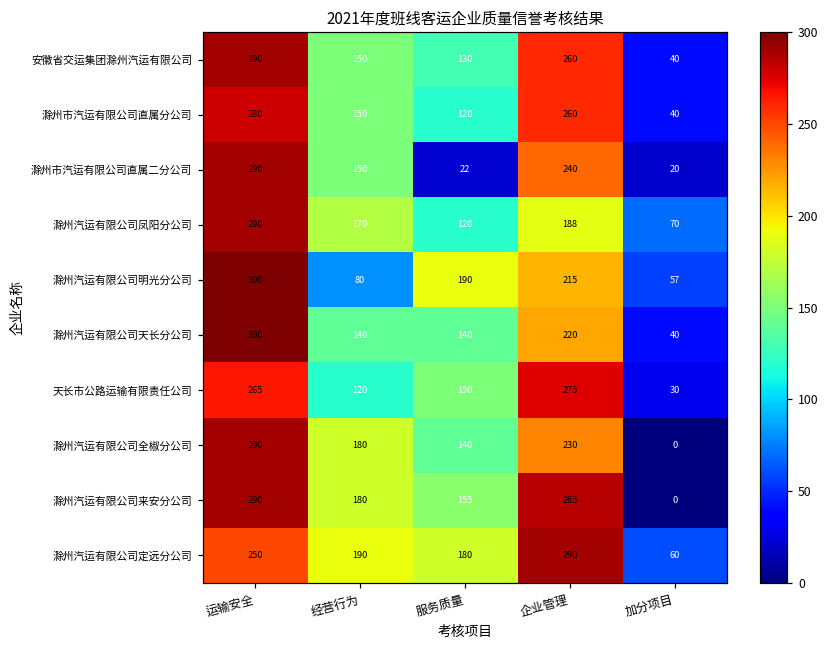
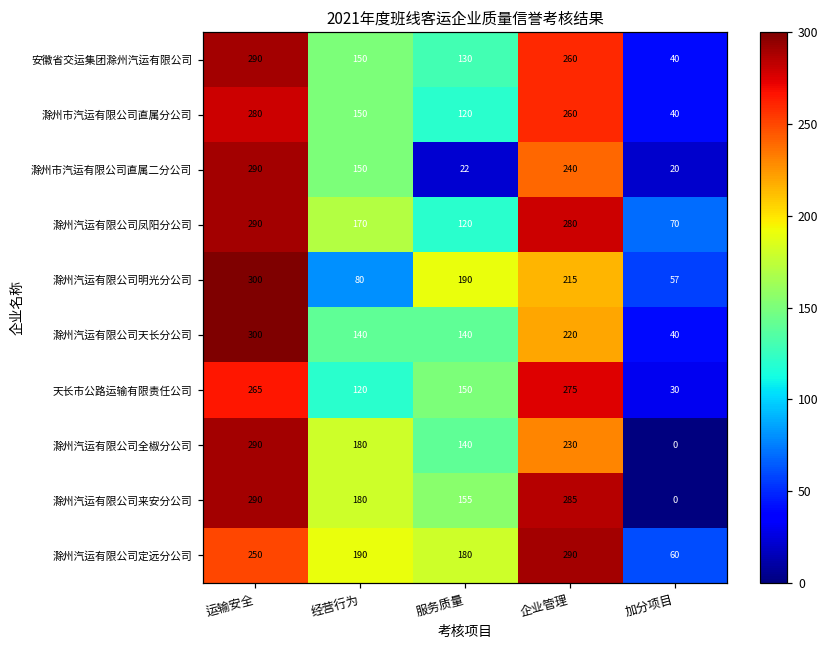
滁州汽运有限公司凤阳分公司, 企业管理: 188 -> 280
